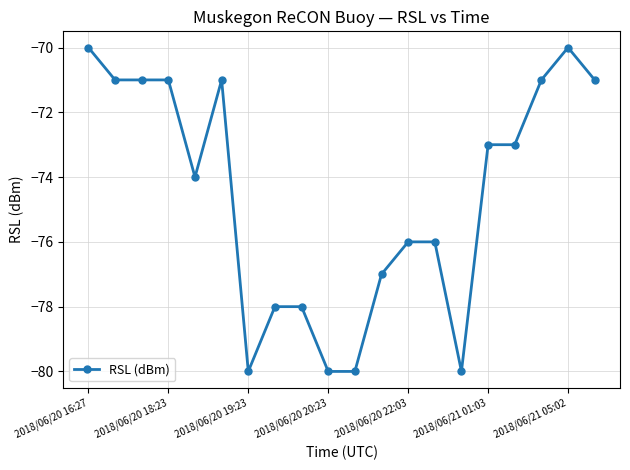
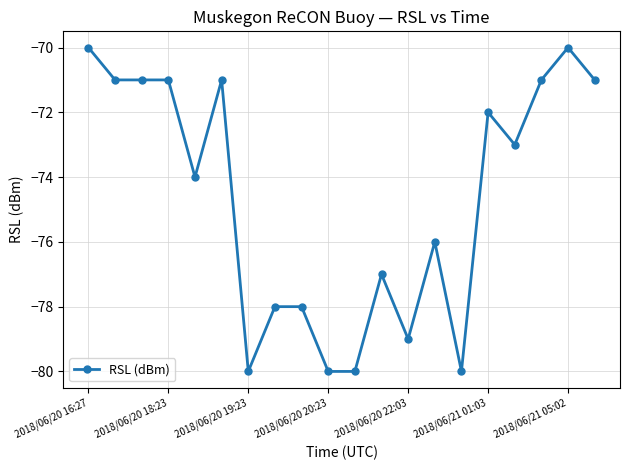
2018/06/20 22:03: -76 -> -79
2018/06/21 01:03: -73 -> -72
